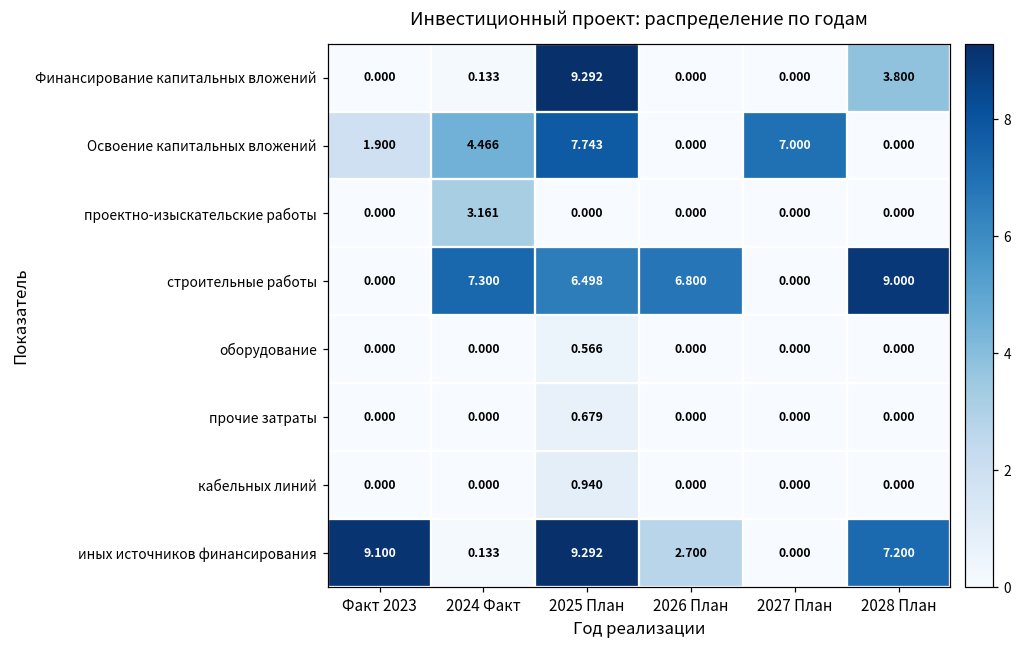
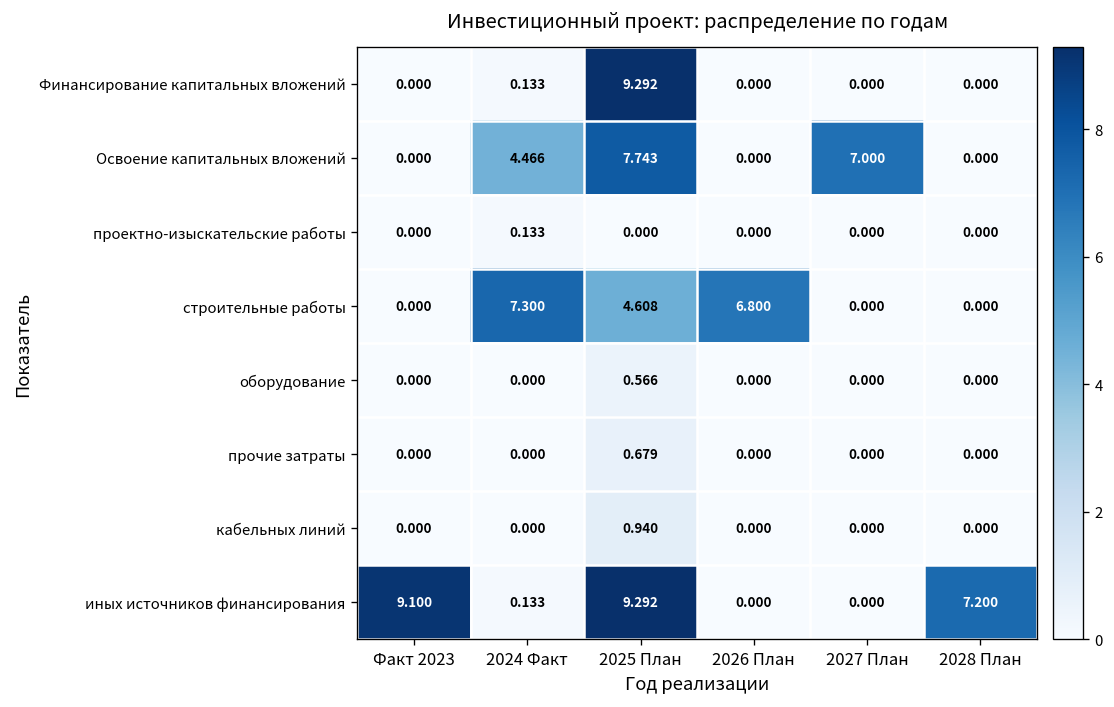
Финансирование капитальных вложений, 2028 План: 3.800 -> 0.000
Освоение капитальных вложений, Факт 2023: 1.900 -> 0.000
проектно-изыскательские работы, 2024 Факт: 3.161 -> 0.133
строительные работы, 2025 План: 6.498 -> 4.608
строительные работы, 2028 План: 9.000 -> 0.000
иных источников финансирования, 2026 План: 2.700 -> 0.000
